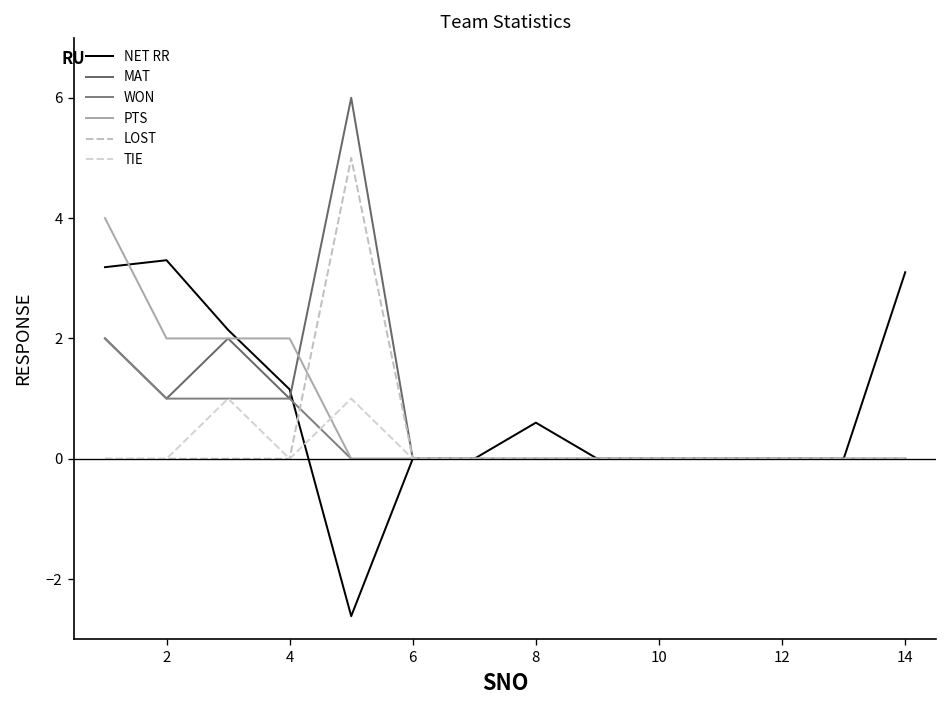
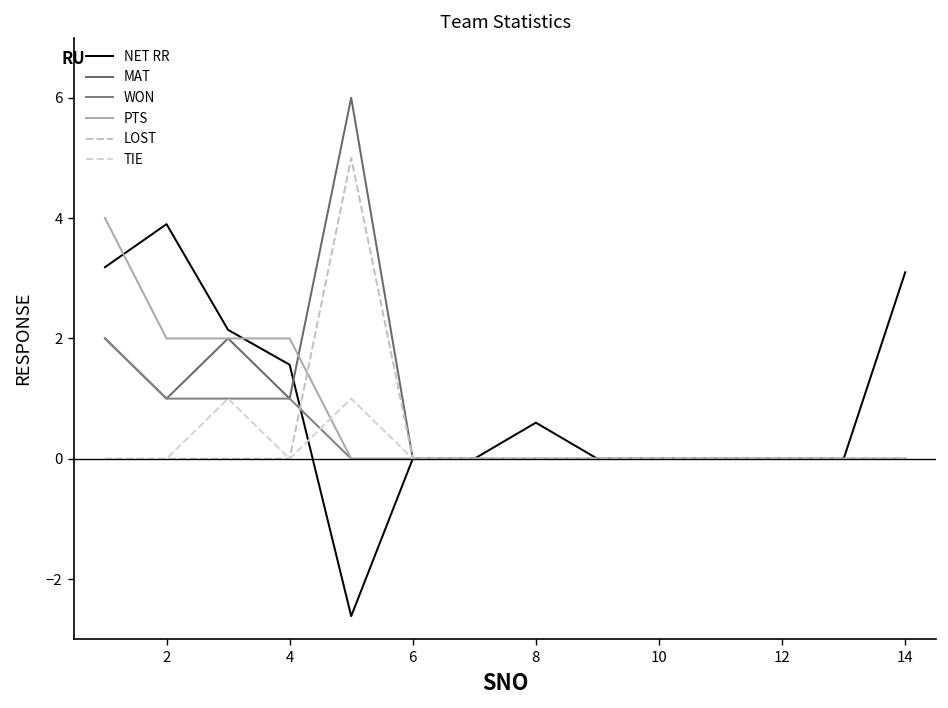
NET RR, 2: 3.3 -> 3.9
NET RR, 4: 1.2 -> 1.6
